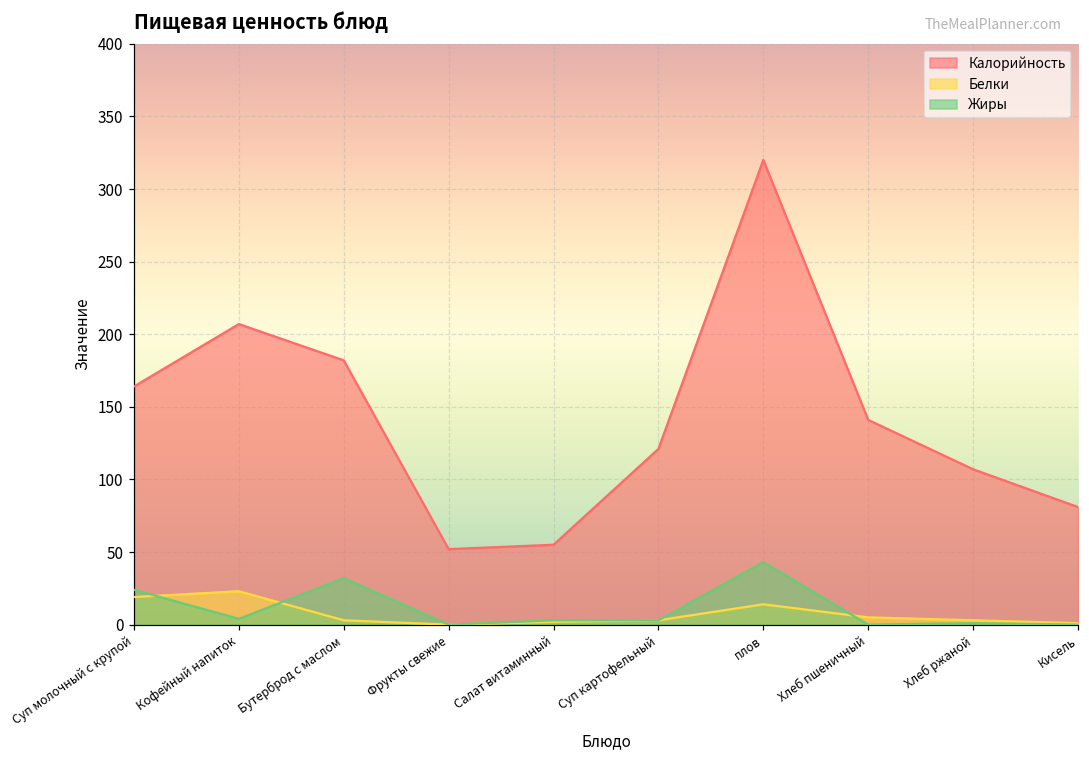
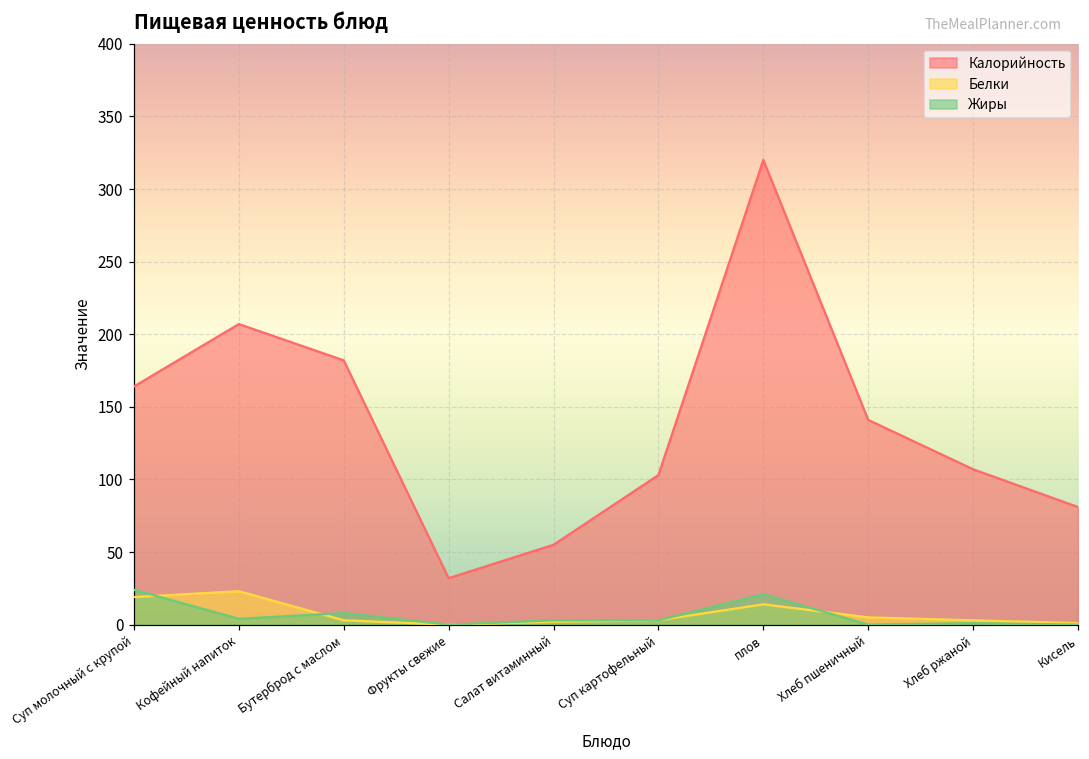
Жиры, Бутерброд с маслом: 32 -> 8
Калорийность, Фрукты свежие: 52 -> 32
Калорийность, Суп картофельный: 121 -> 103
Жиры, плов: 43 -> 21
